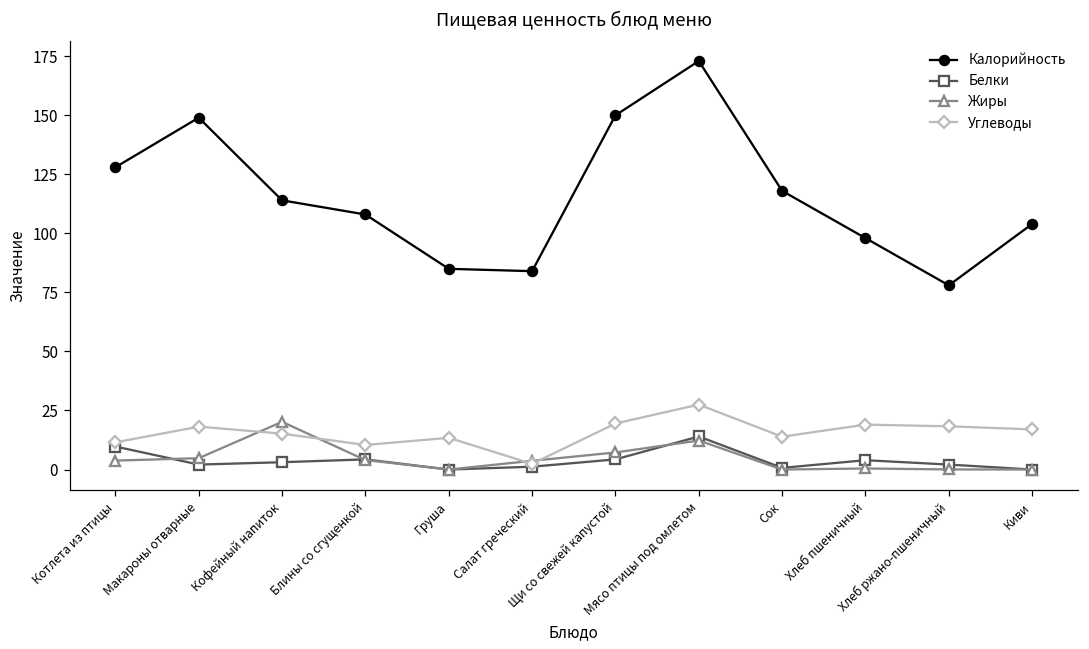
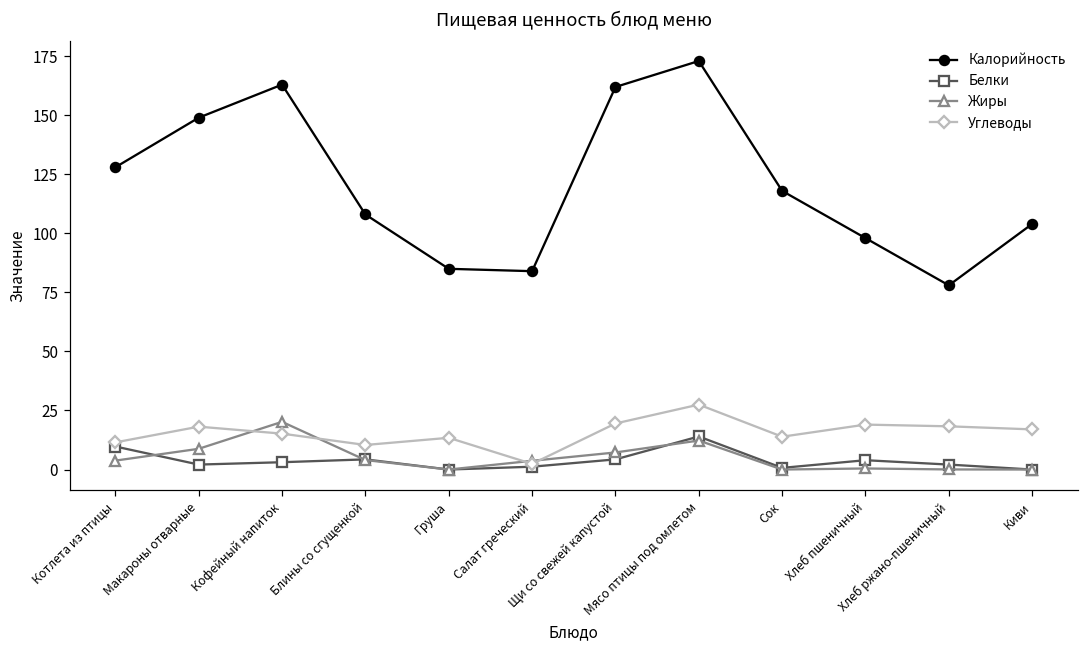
Жиры, Макароны отварные: 5 -> 9
Калорийность, Кофейный напиток: 114 -> 163
Калорийность, Щи со свежей капустой: 150 -> 162
